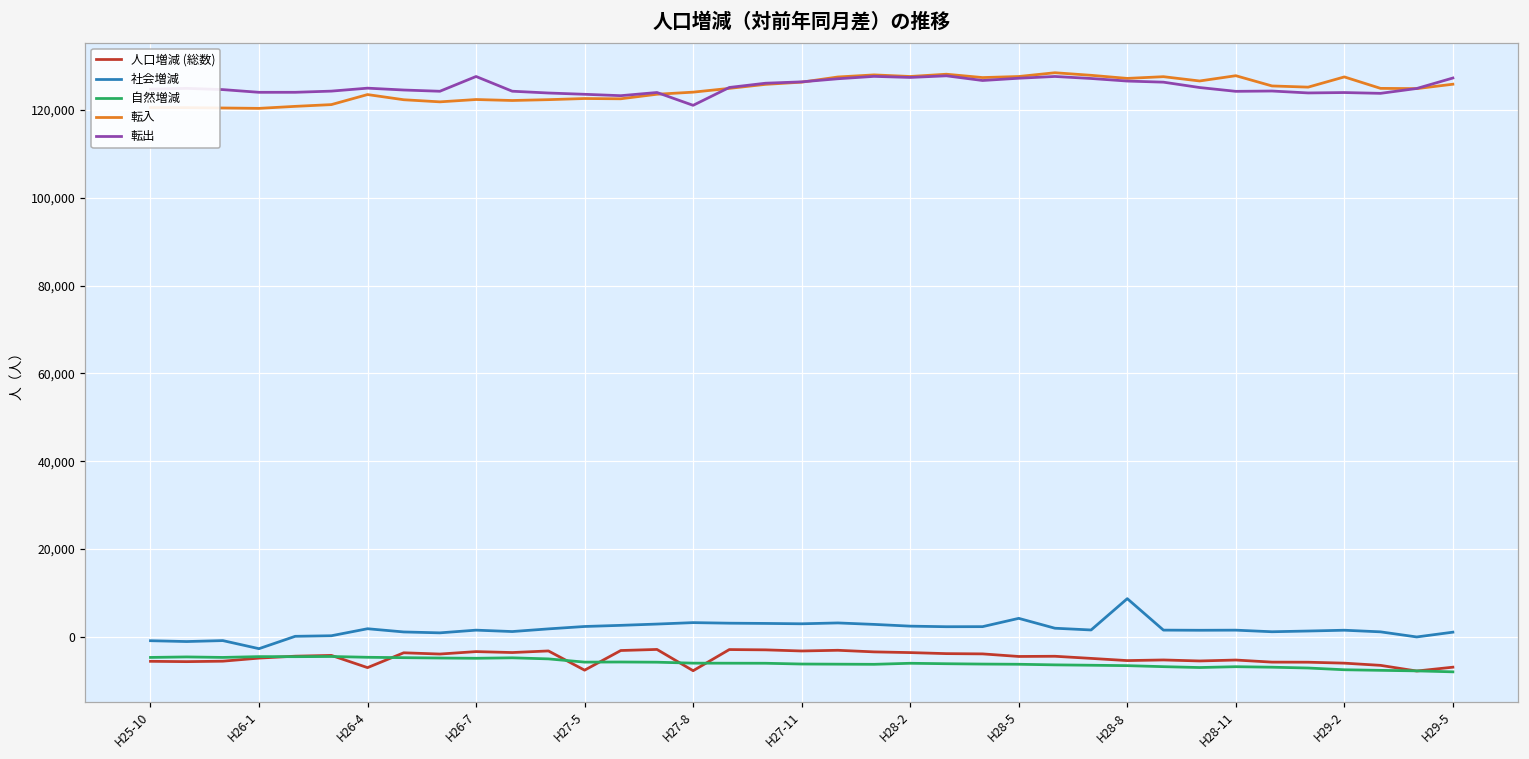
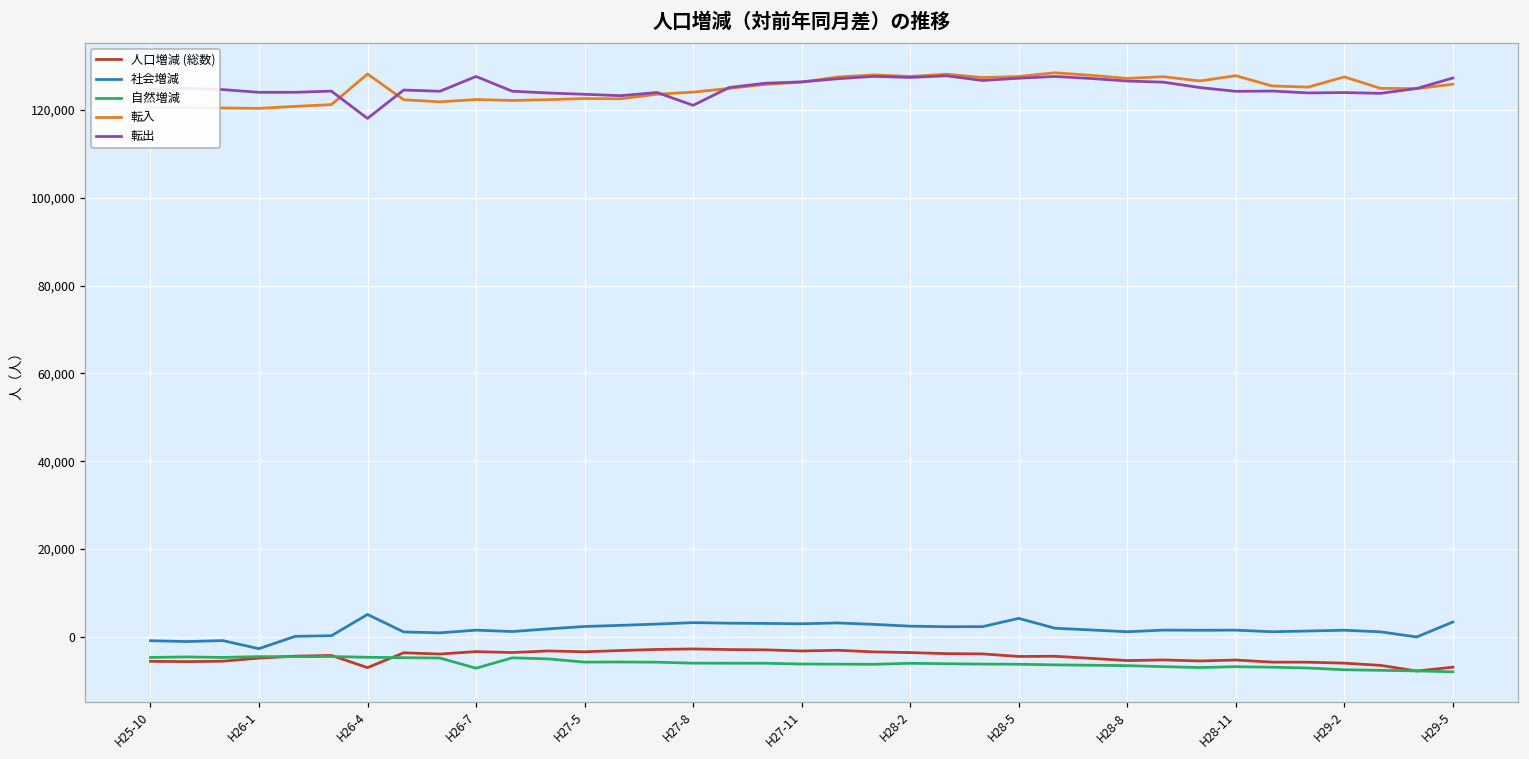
社会増減, H26-4: 2,000 -> 5,000
転入, H26-4: 123,000 -> 128,000
転出, H26-4: 125,000 -> 118,000
自然増減, H26-7: -5,000 -> -7,000
人口増減 (総数), H27-5: -8,000 -> -3,000
人口増減 (総数), H27-8: -8,000 -> -3,000
社会増減, H28-8: 9,000 -> 1,000
社会増減, H29-5: 1,000 -> 3,000
